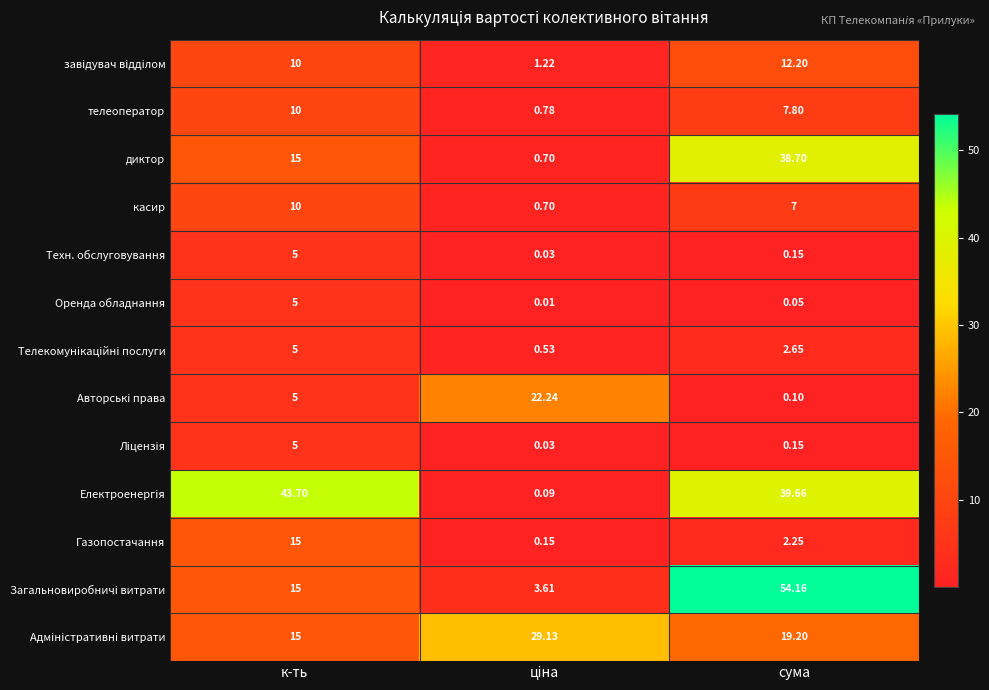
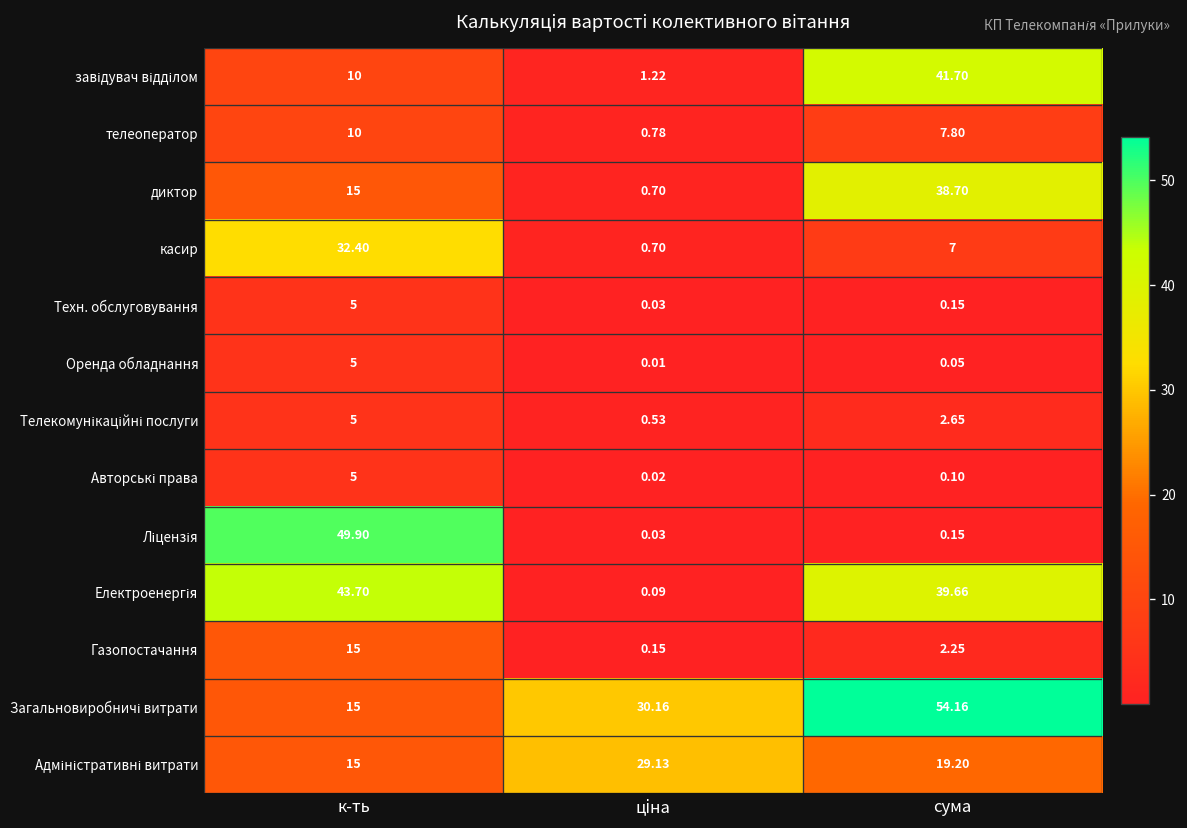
завідувач відділом, сума: 12.20 -> 41.70
касир, к-ть: 10 -> 32.40
Авторські права, ціна: 22.24 -> 0.02
Ліцензія, к-ть: 5 -> 49.90
Загальновиробничі витрати, ціна: 3.61 -> 30.16
